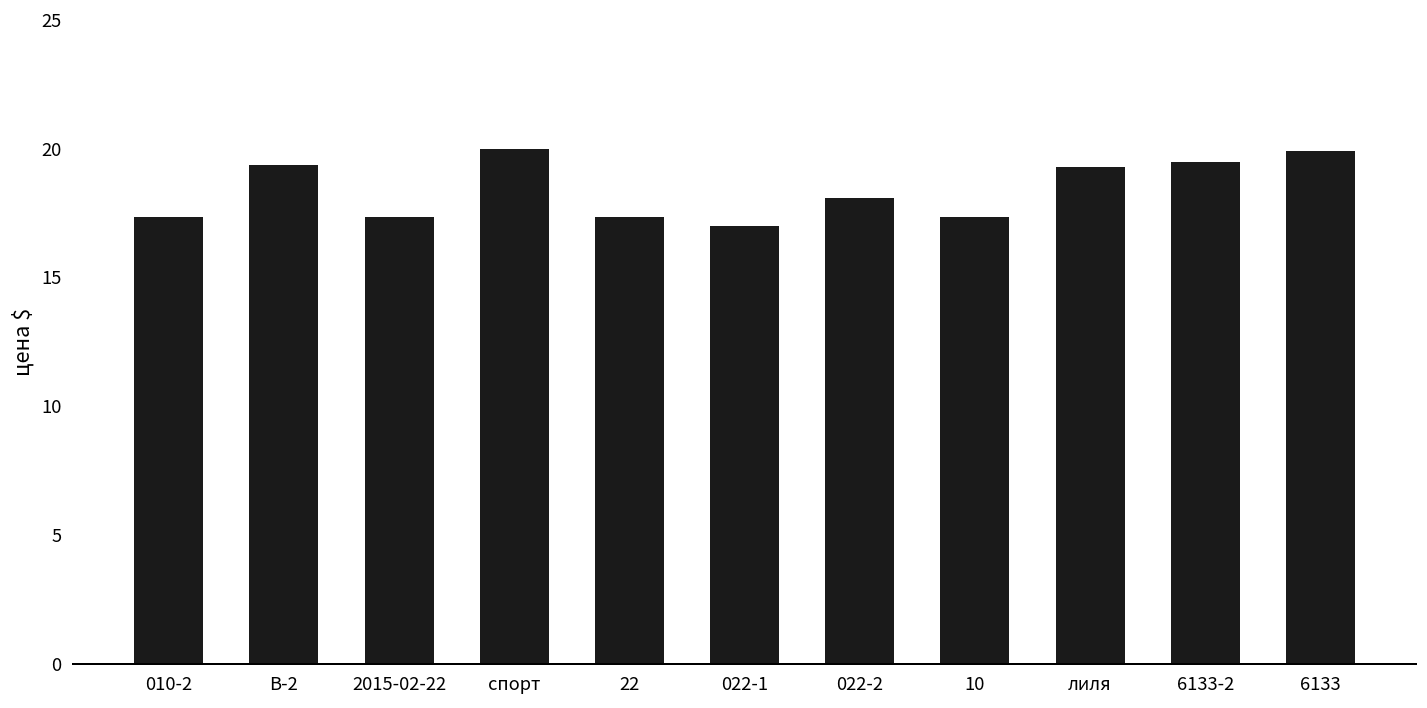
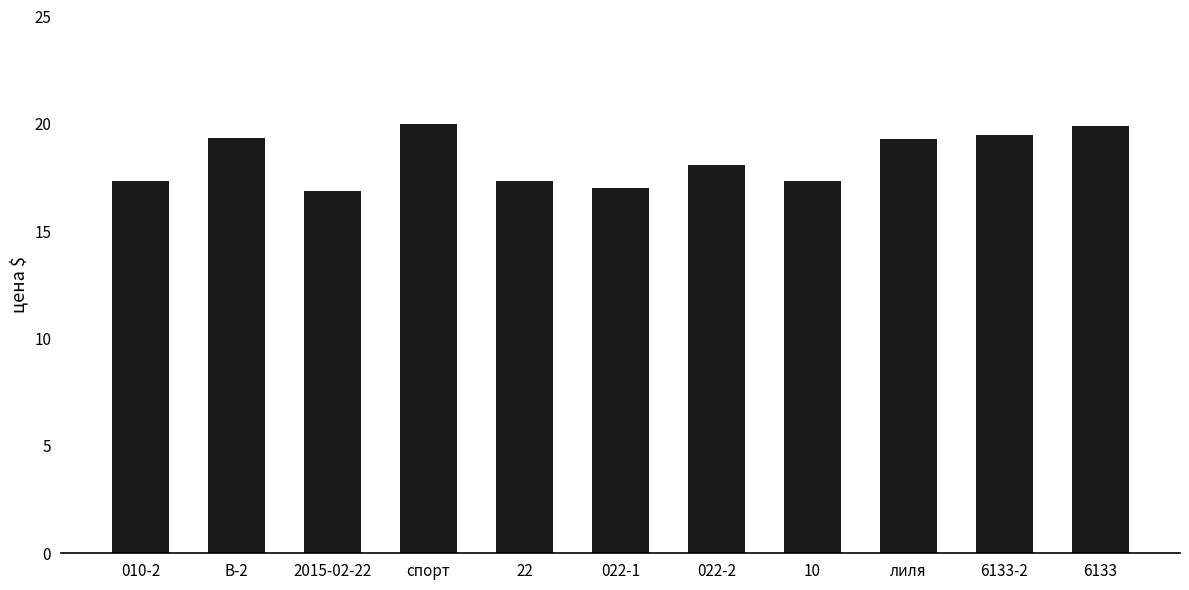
2015-02-22: 17.4 -> 16.9
